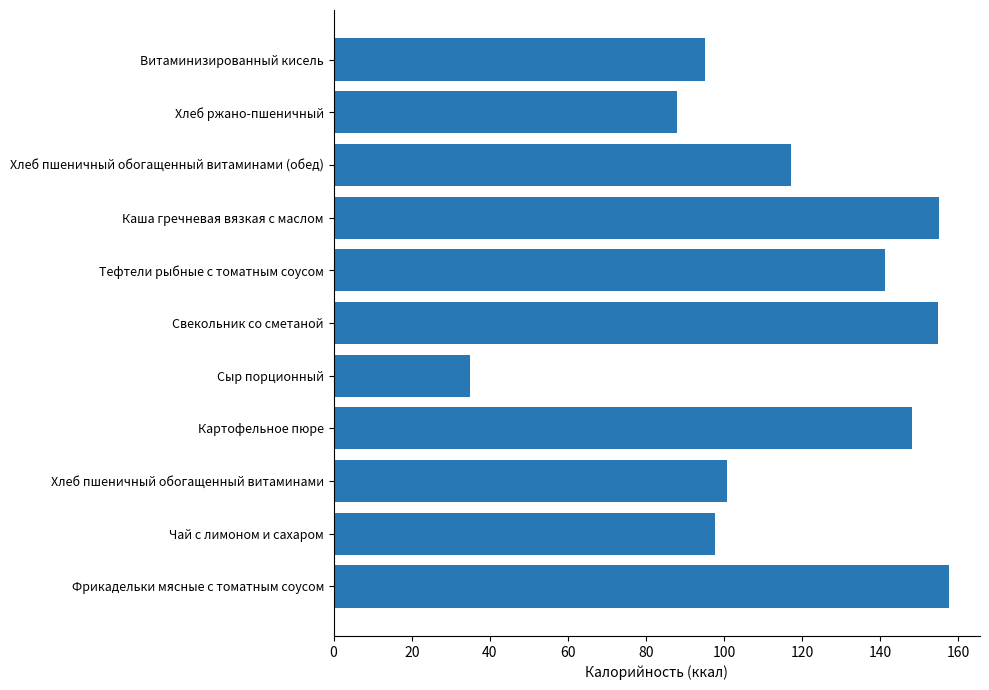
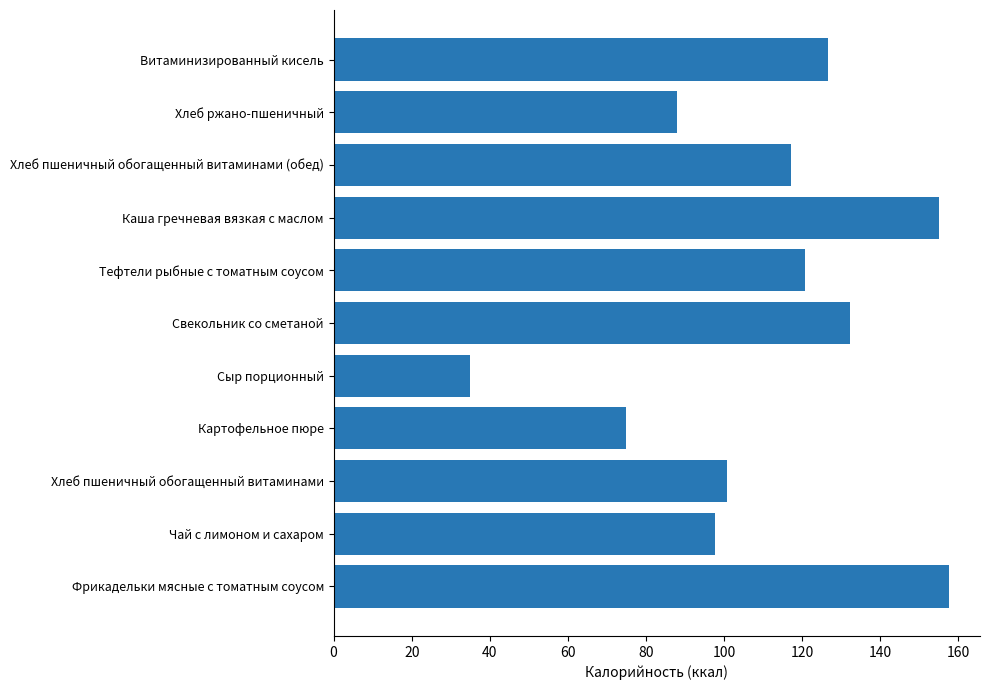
Витаминизированный кисель: 95 -> 127
Тефтели рыбные с томатным соусом: 141 -> 121
Свекольник со сметаной: 155 -> 132
Картофельное пюре: 148 -> 75
